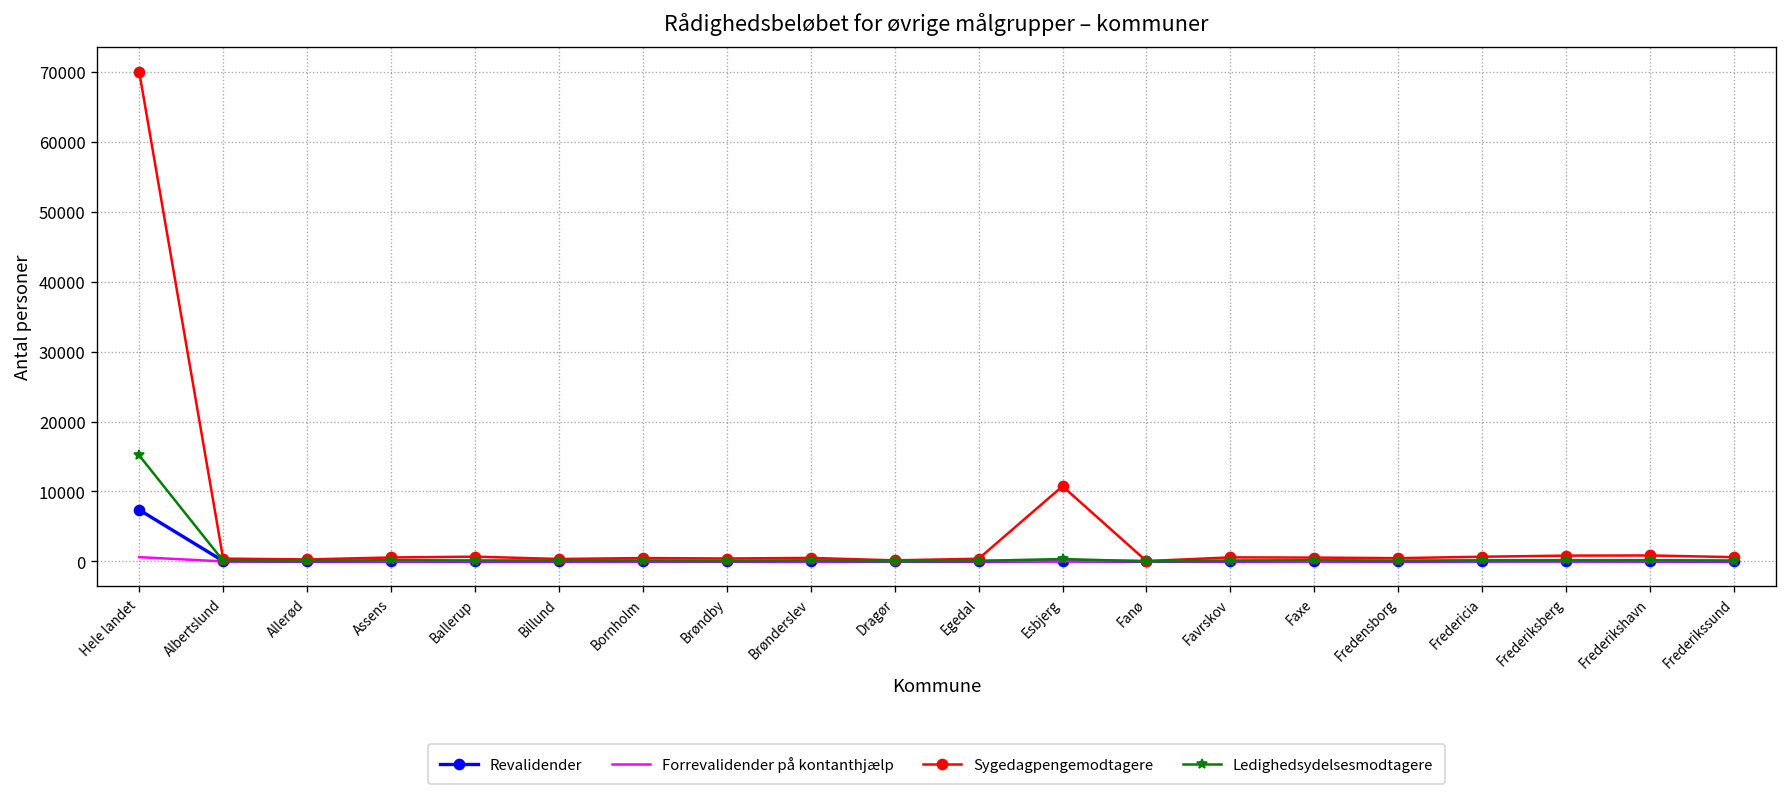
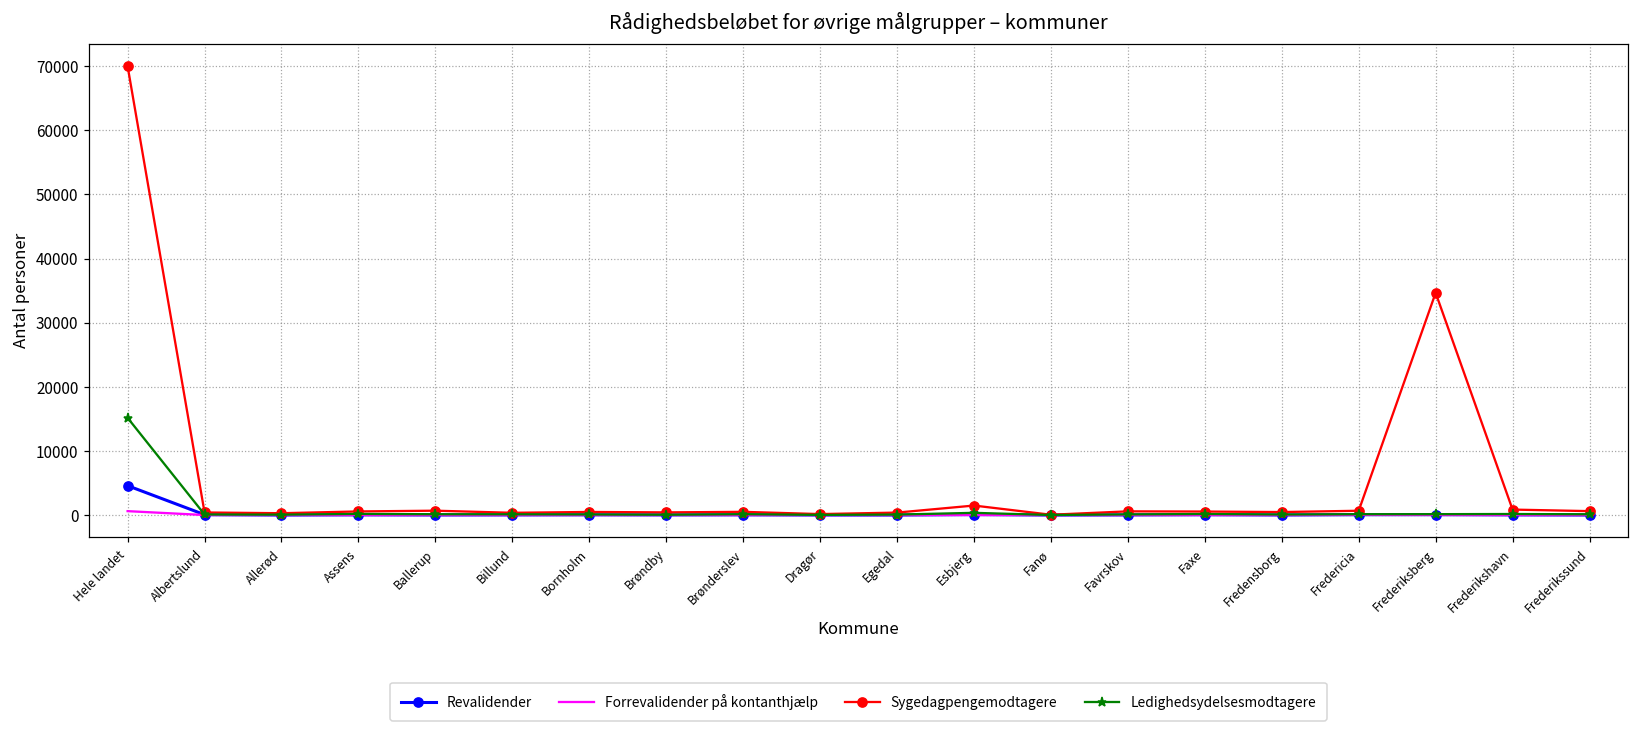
Revalidender, Hele landet: 7000 -> 5000
Sygedagpengemodtagere, Esbjerg: 11000 -> 1000
Sygedagpengemodtagere, Frederiksberg: 1000 -> 35000
